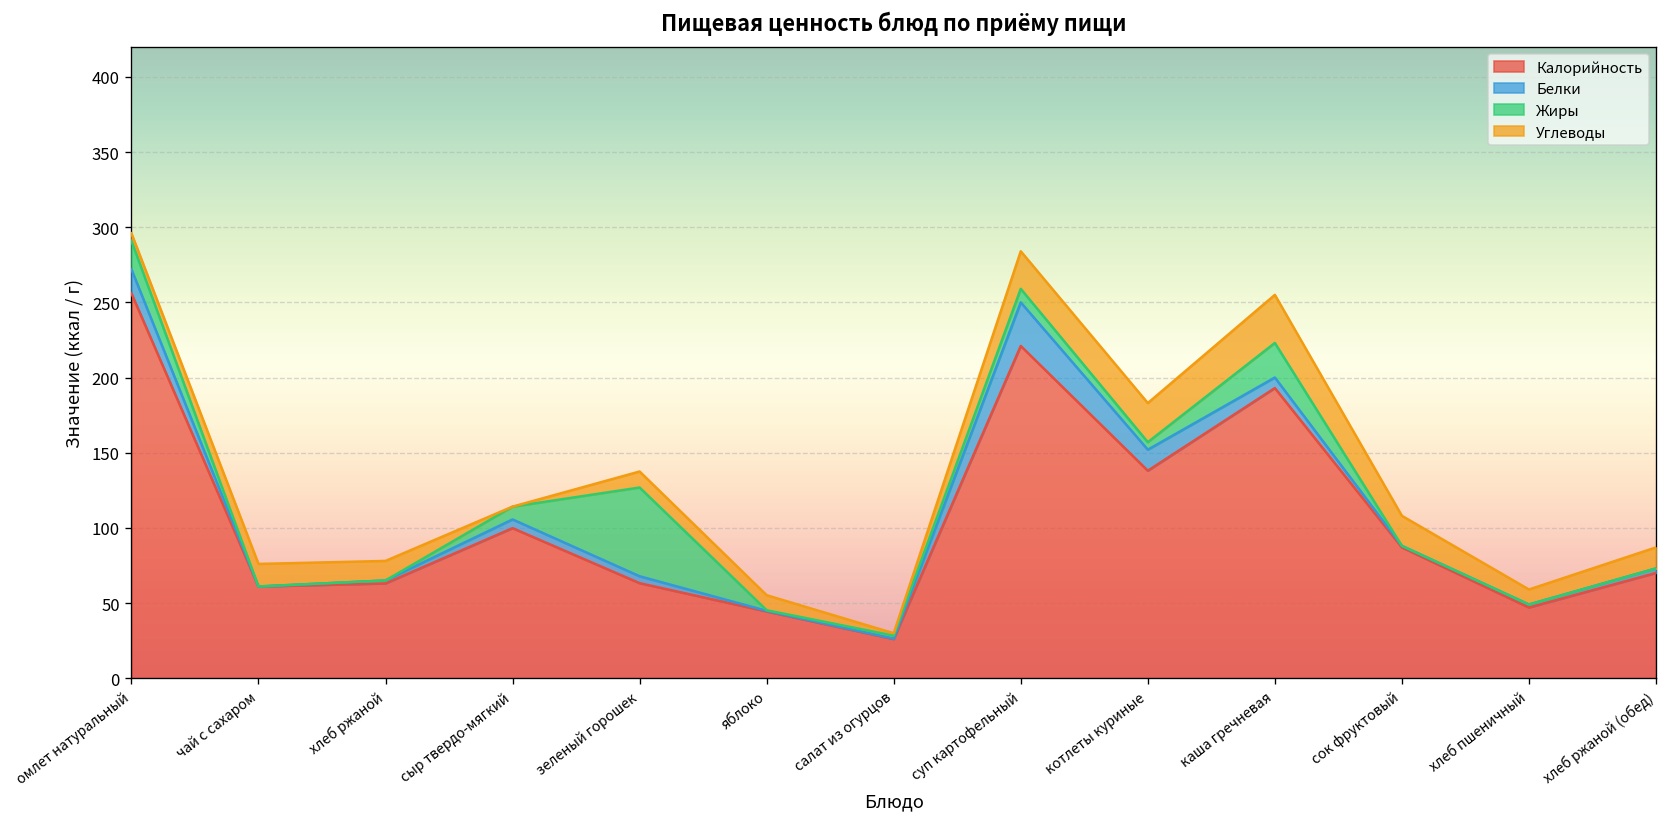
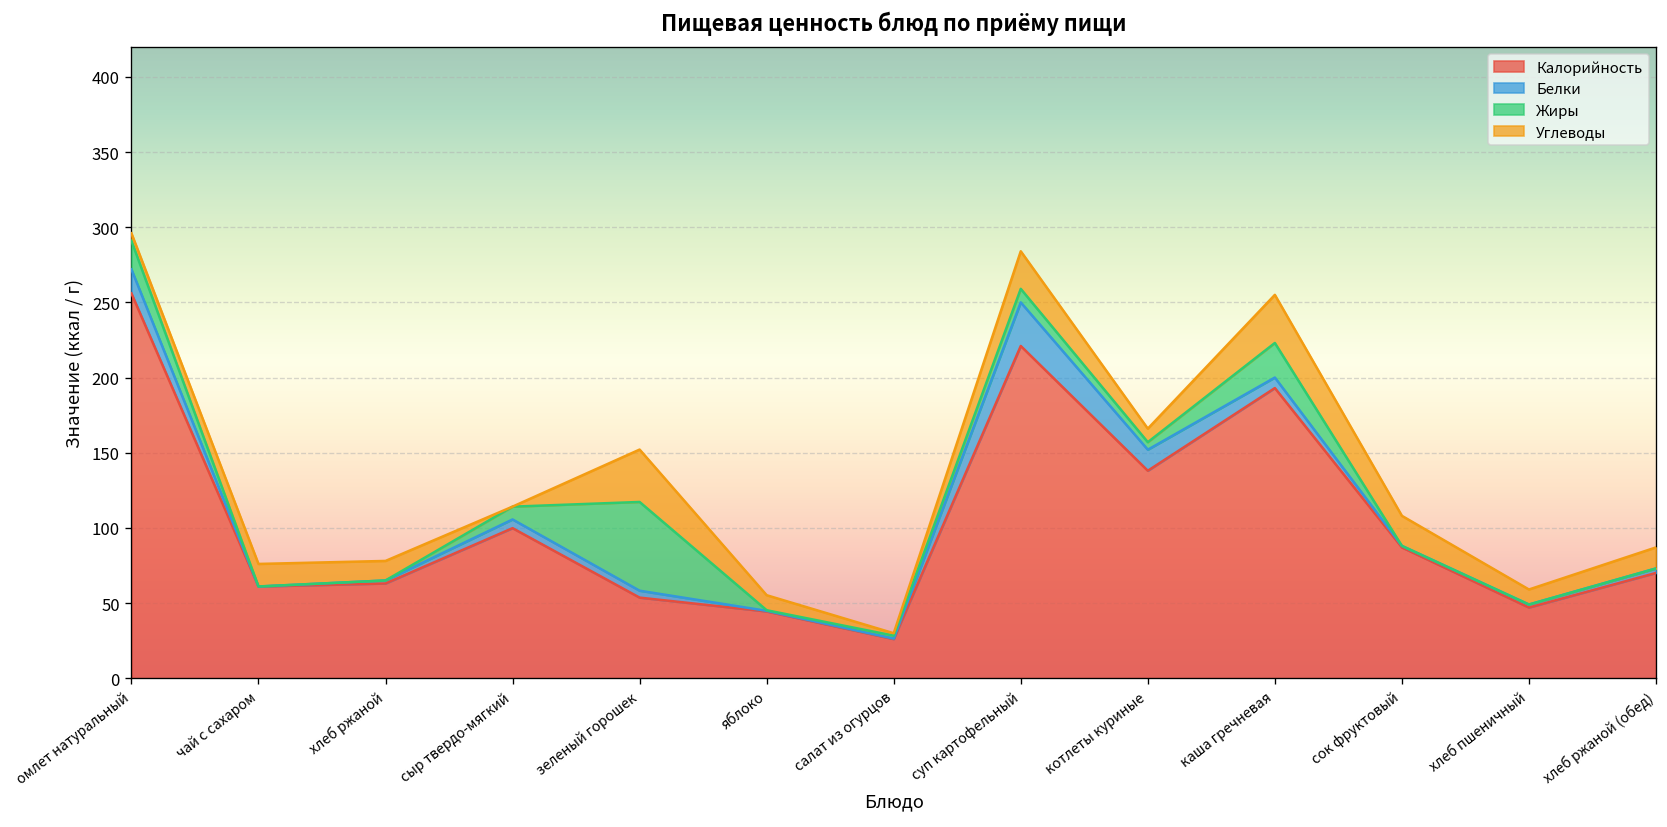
Калорийность, зеленый горошек: 63 -> 54
Углеводы, зеленый горошек: 11 -> 35
Углеводы, котлеты куриные: 26 -> 9
